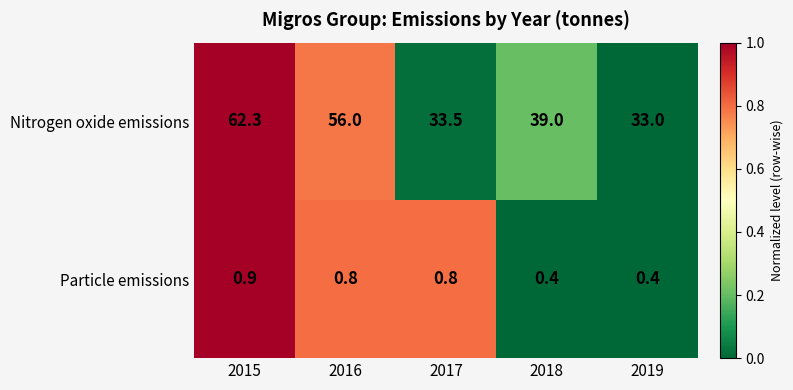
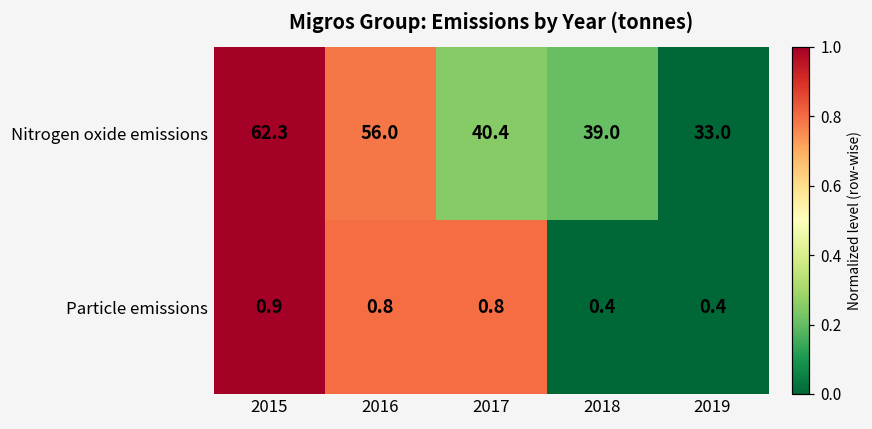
Nitrogen oxide emissions, 2017: 33.5 -> 40.4
